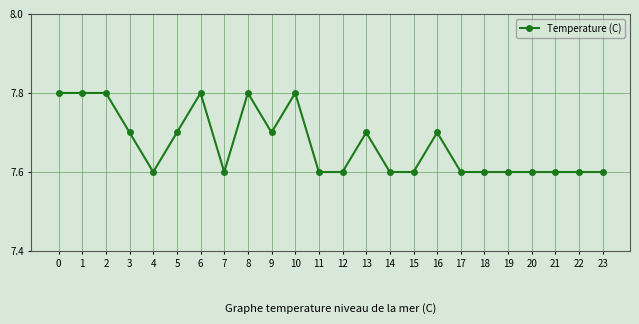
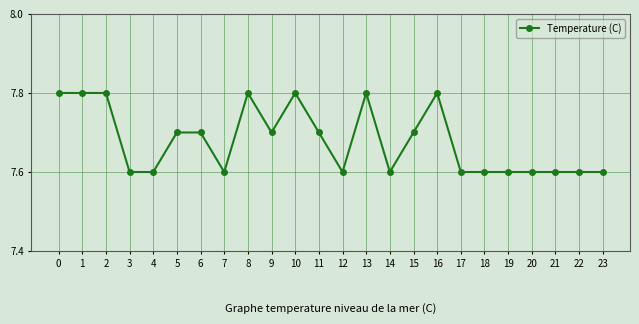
3: 7.7 -> 7.6
6: 7.8 -> 7.7
11: 7.6 -> 7.7
13: 7.7 -> 7.8
15: 7.6 -> 7.7
16: 7.7 -> 7.8
